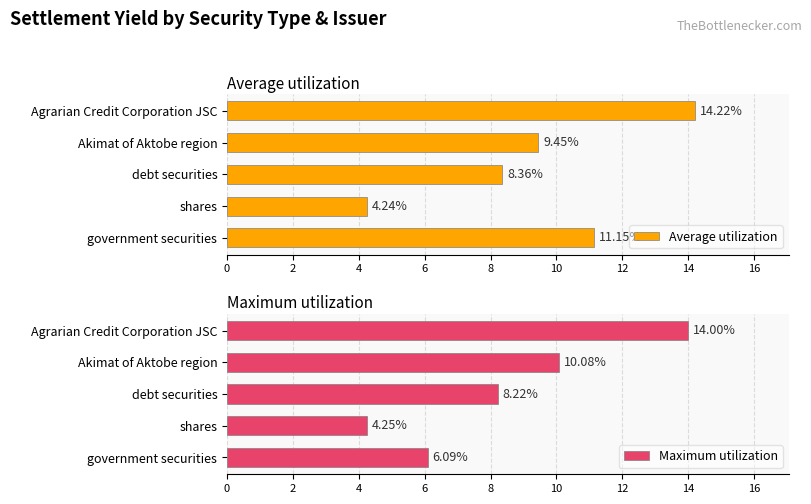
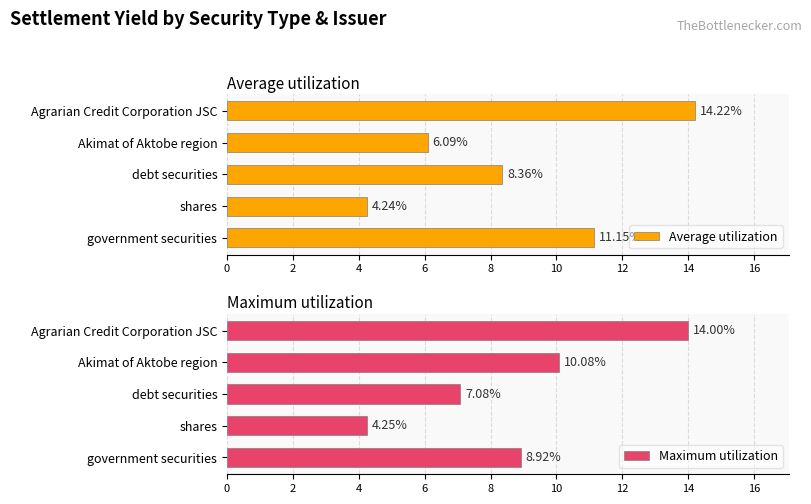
Average utilization, Akimat of Aktobe region: 9.45% -> 6.09%
Maximum utilization, debt securities: 8.22% -> 7.08%
Maximum utilization, government securities: 6.09% -> 8.92%
